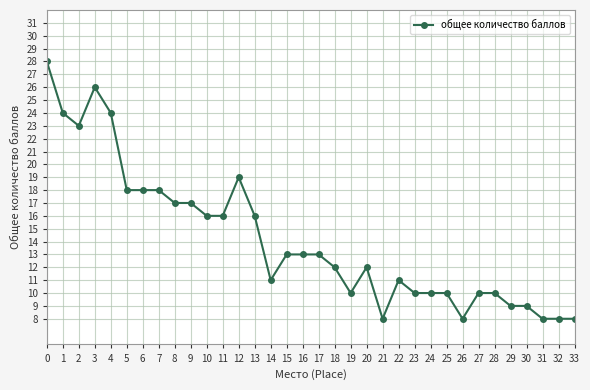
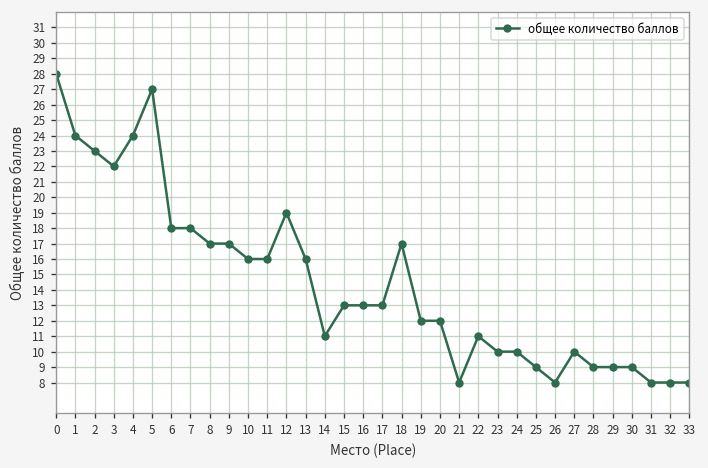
3: 26 -> 22
5: 18 -> 27
18: 12 -> 17
19: 10 -> 12
25: 10 -> 9
28: 10 -> 9
